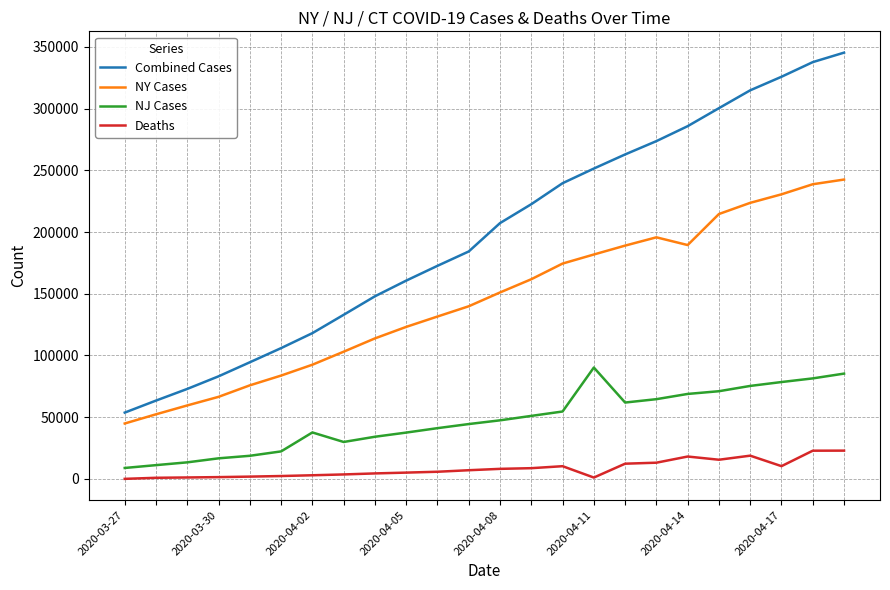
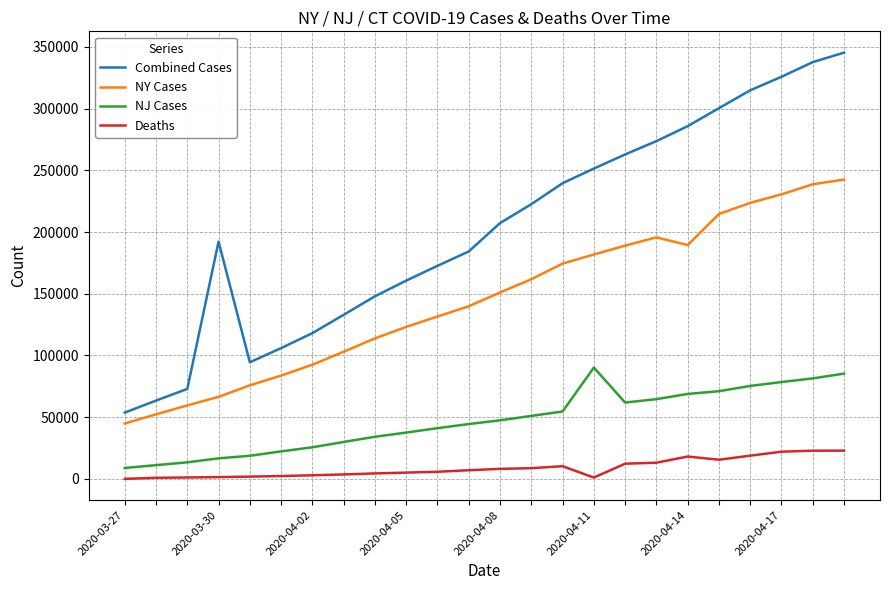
Combined Cases, 2020-03-30: 83000 -> 192000
NJ Cases, 2020-04-02: 38000 -> 26000
Deaths, 2020-04-17: 10000 -> 22000
